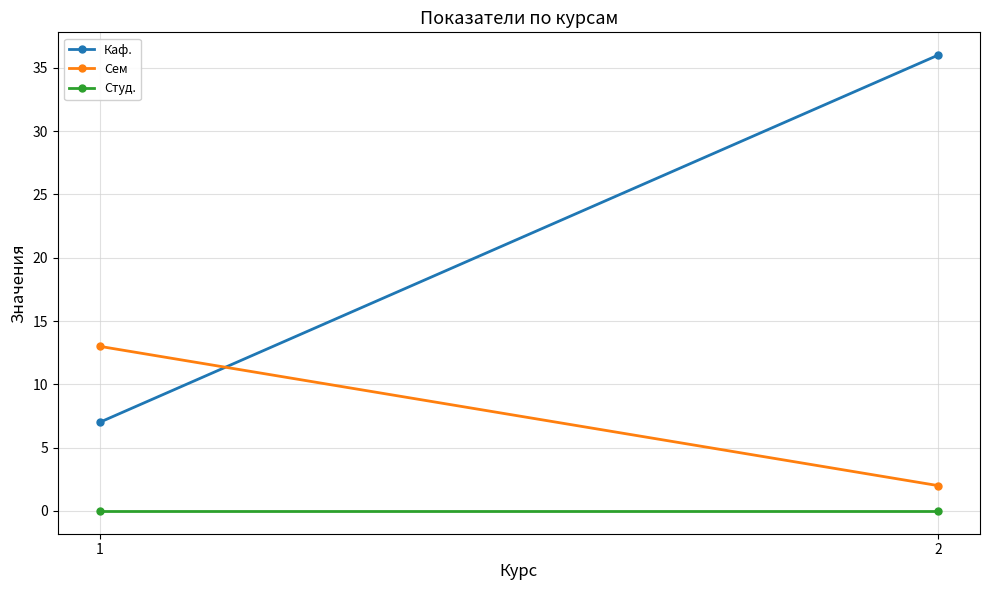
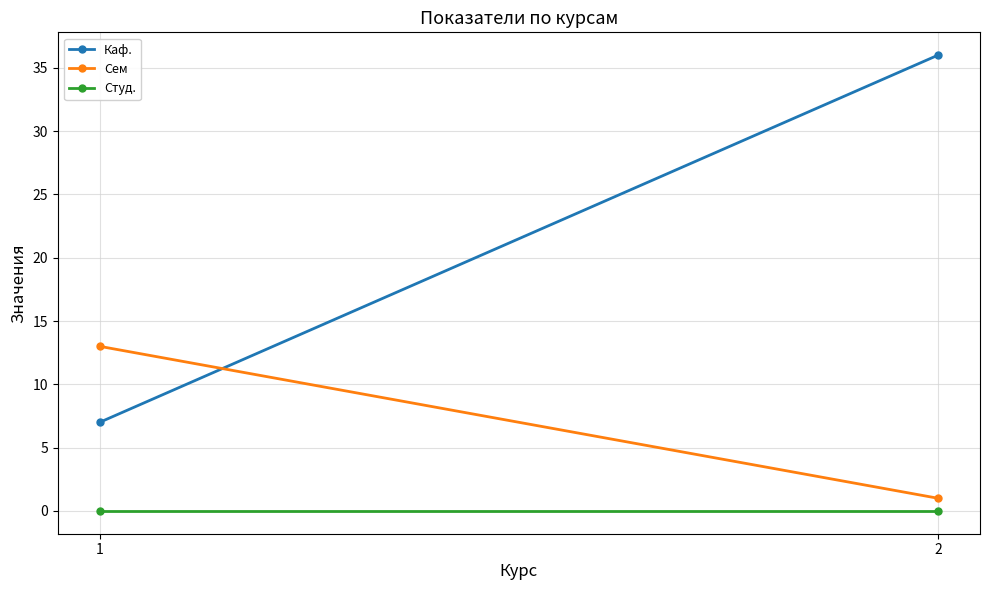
Сем, 2: 2 -> 1
